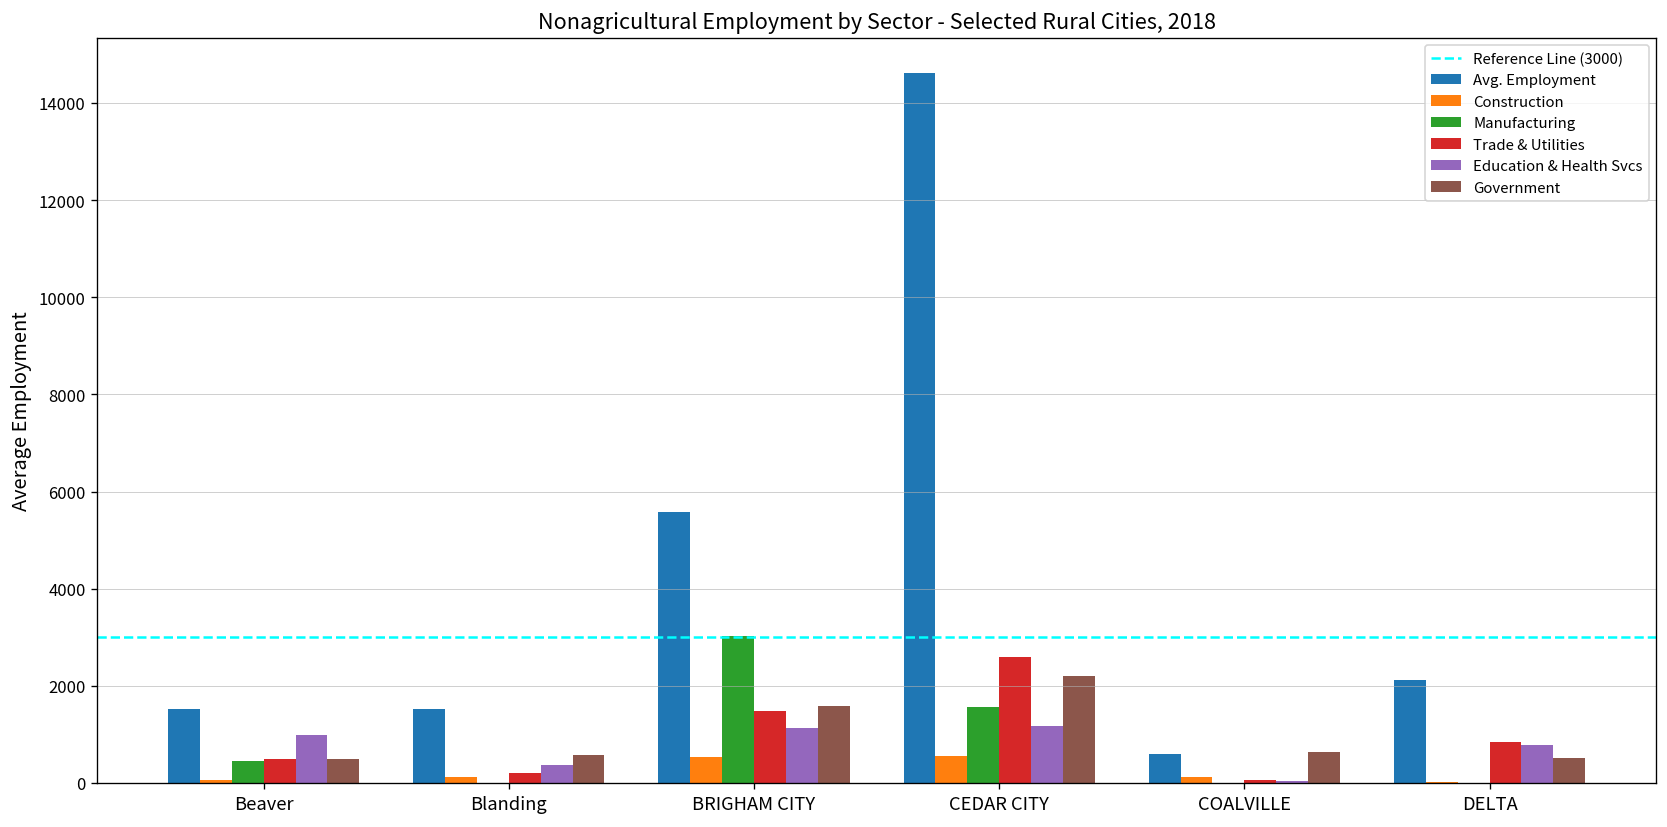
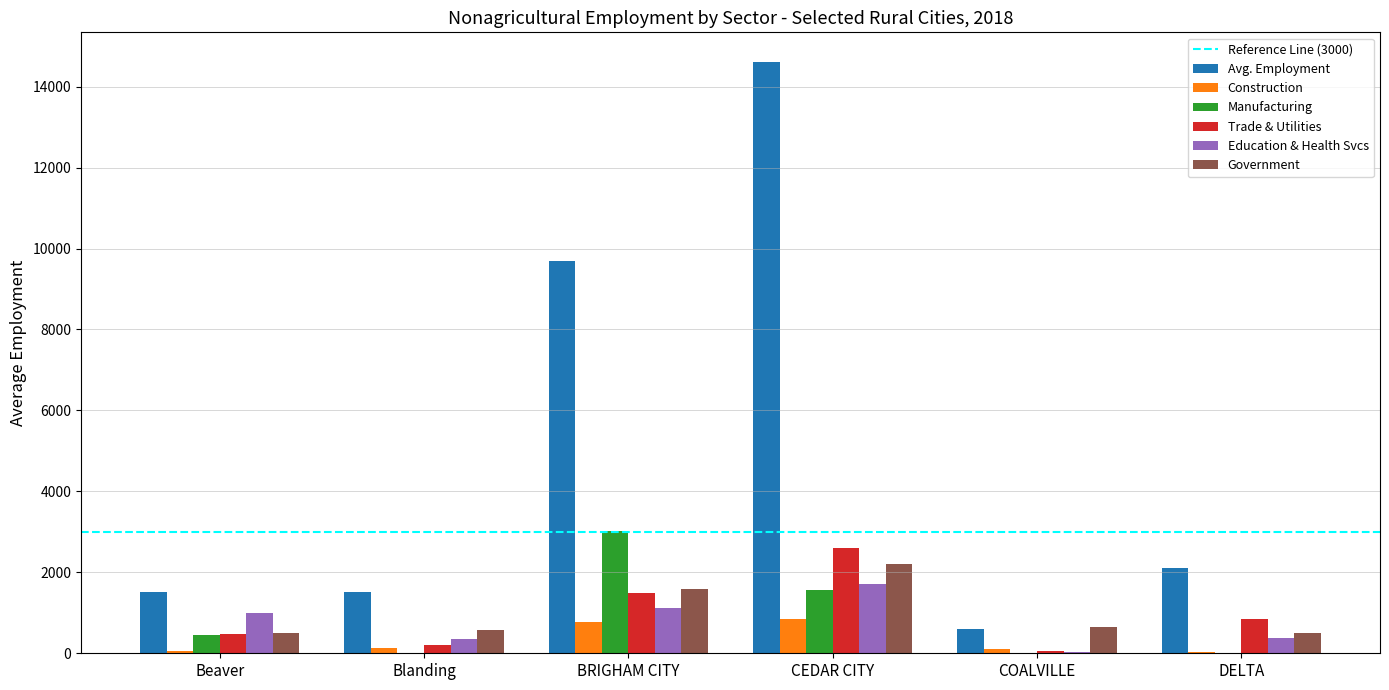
Avg. Employment, BRIGHAM CITY: 5600 -> 9700
Construction, BRIGHAM CITY: 500 -> 800
Construction, CEDAR CITY: 600 -> 800
Education & Health Svcs, CEDAR CITY: 1200 -> 1700
Education & Health Svcs, DELTA: 800 -> 400
